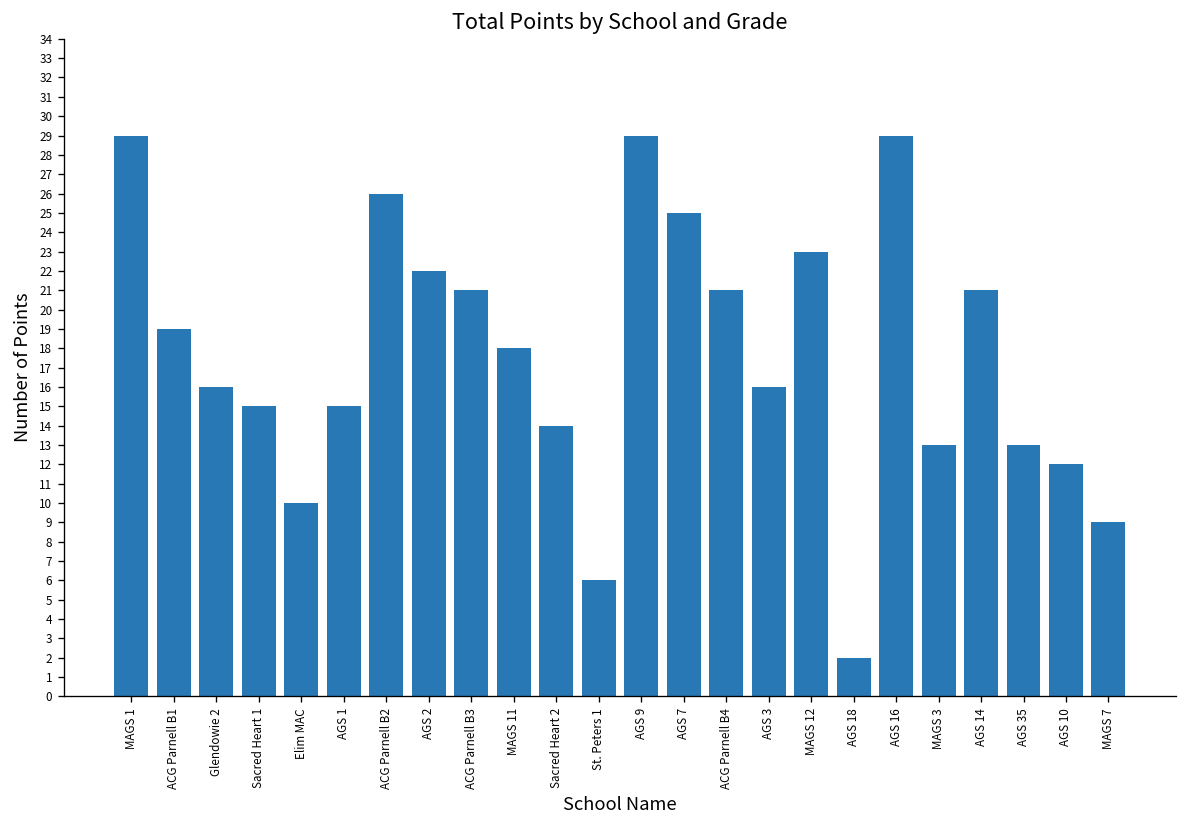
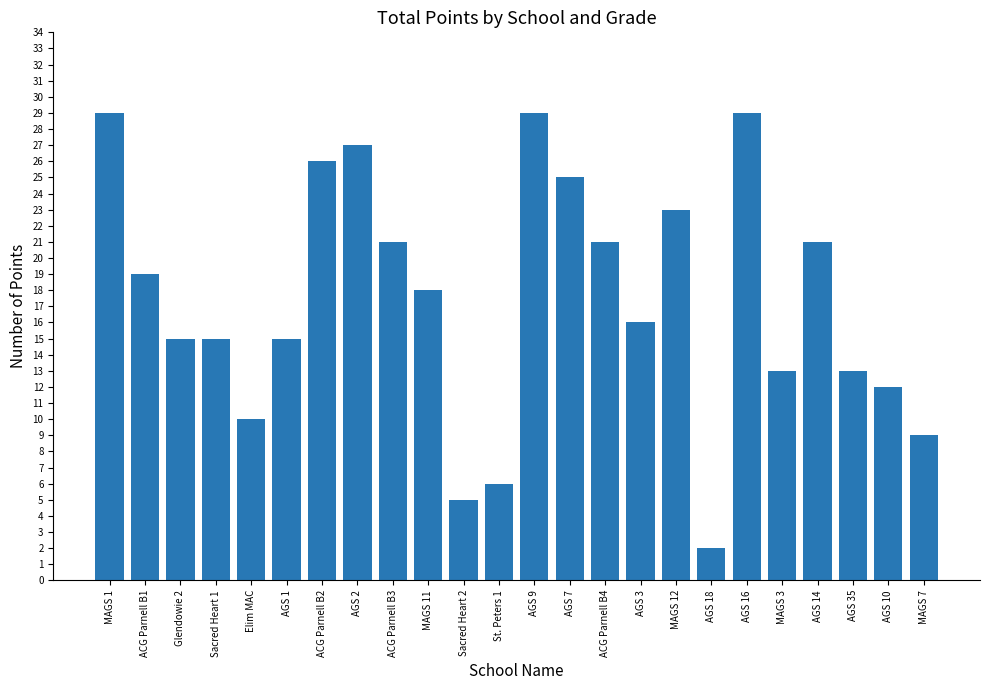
Glendowie 2: 16 -> 15
AGS 2: 22 -> 27
Sacred Heart 2: 14 -> 5
